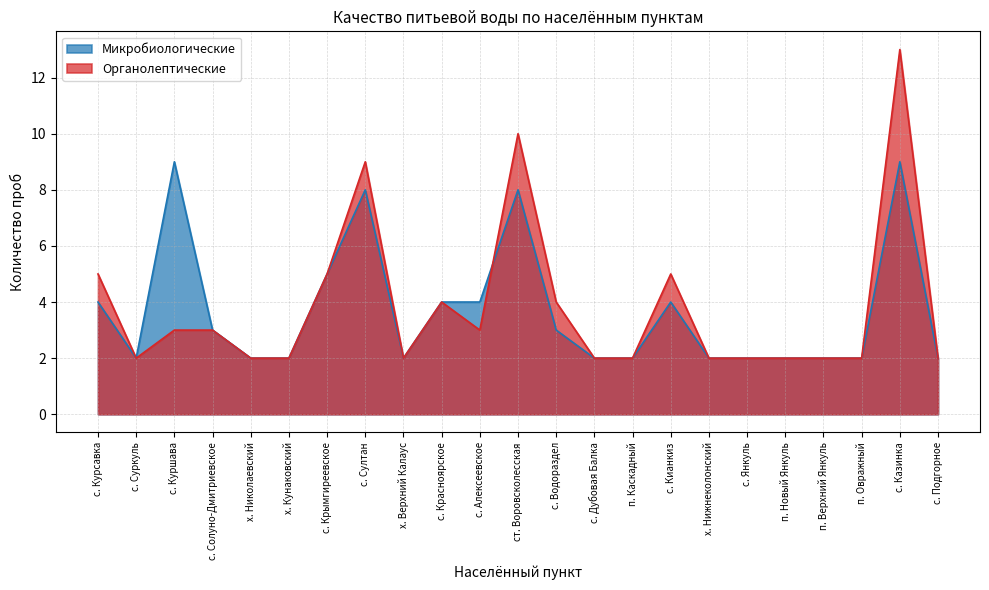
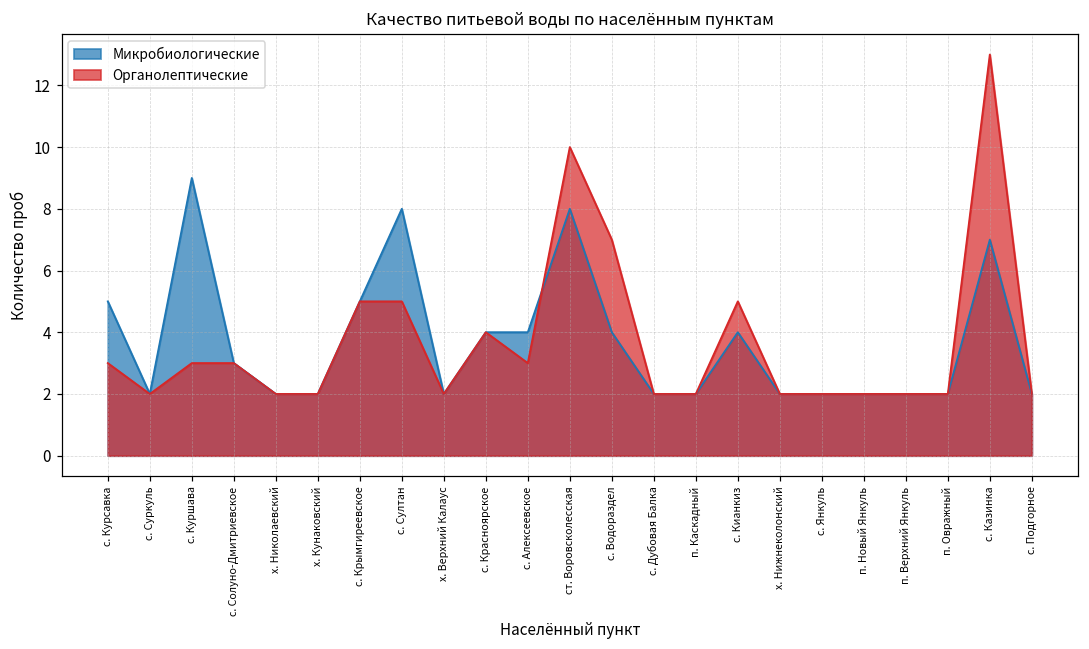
Микробиологические, с. Курсавка: 4 -> 5
Органолептические, с. Курсавка: 5 -> 3
Органолептические, с. Султан: 9 -> 5
Микробиологические, с. Водораздел: 3 -> 4
Органолептические, с. Водораздел: 4 -> 7
Микробиологические, с. Казинка: 9 -> 7
